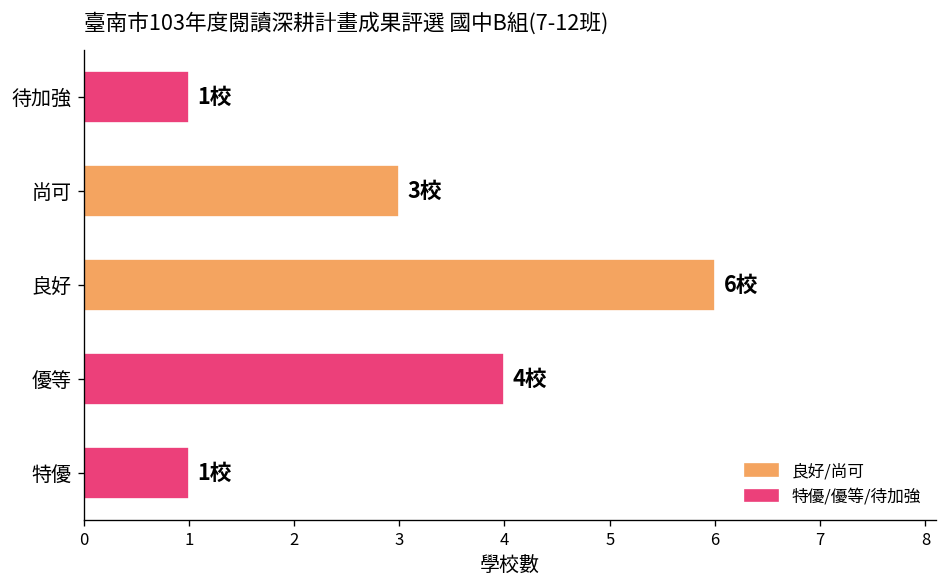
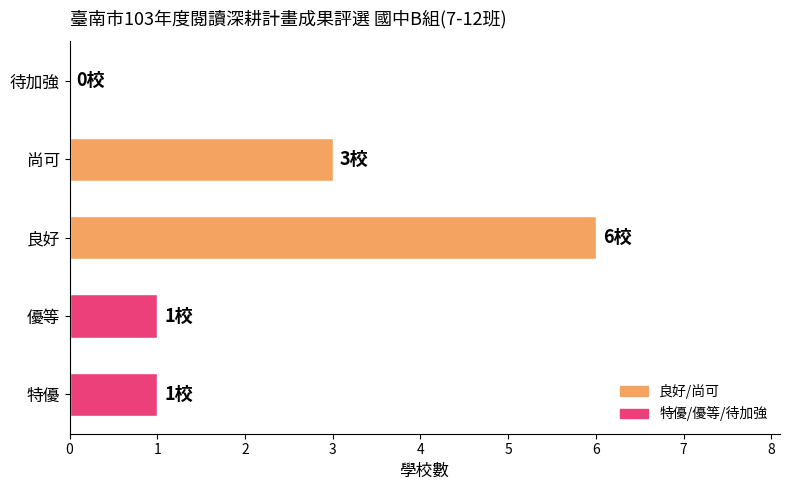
待加強: 1校 -> 0校
優等: 4校 -> 1校
